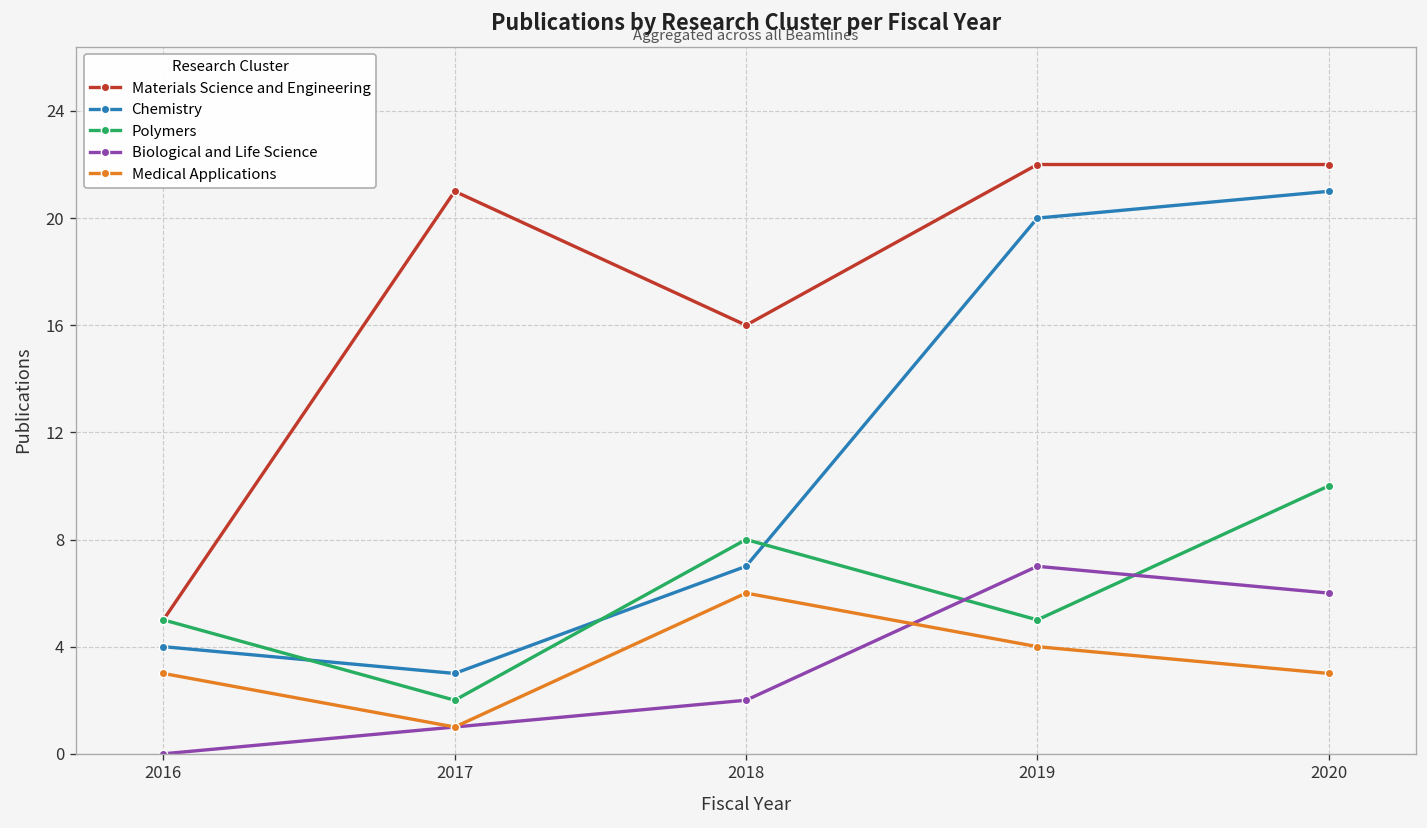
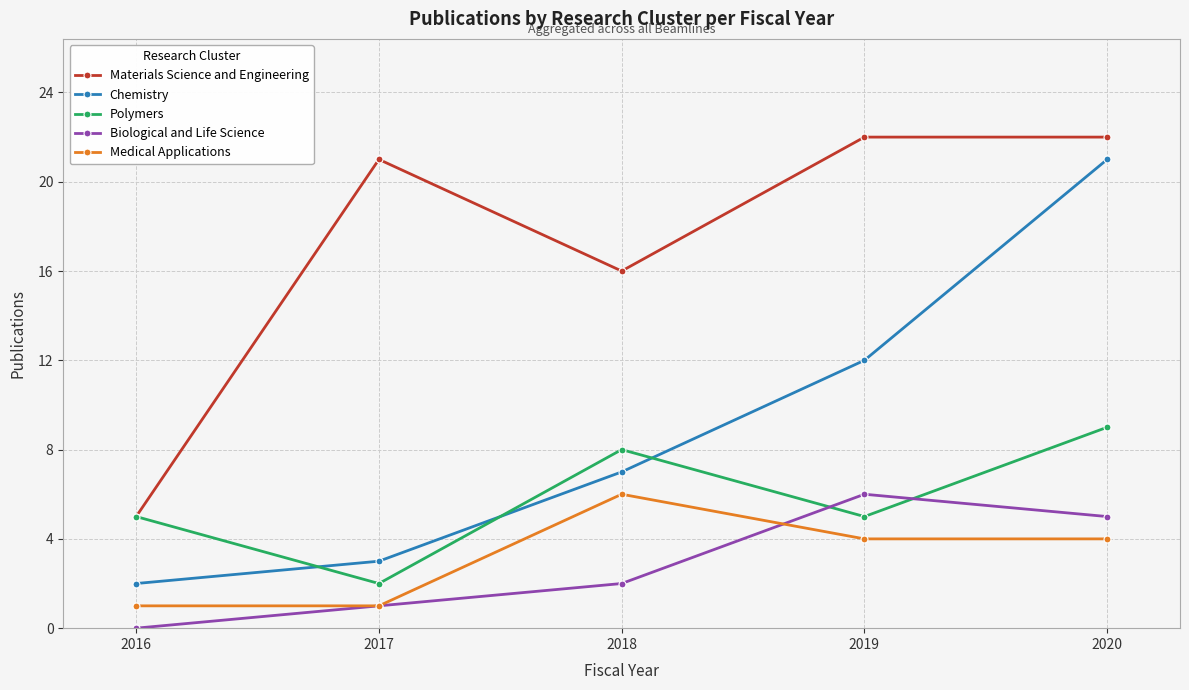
Chemistry, 2016: 4 -> 2
Medical Applications, 2016: 3 -> 1
Chemistry, 2019: 20 -> 12
Biological and Life Science, 2019: 7 -> 6
Polymers, 2020: 10 -> 9
Biological and Life Science, 2020: 6 -> 5
Medical Applications, 2020: 3 -> 4
